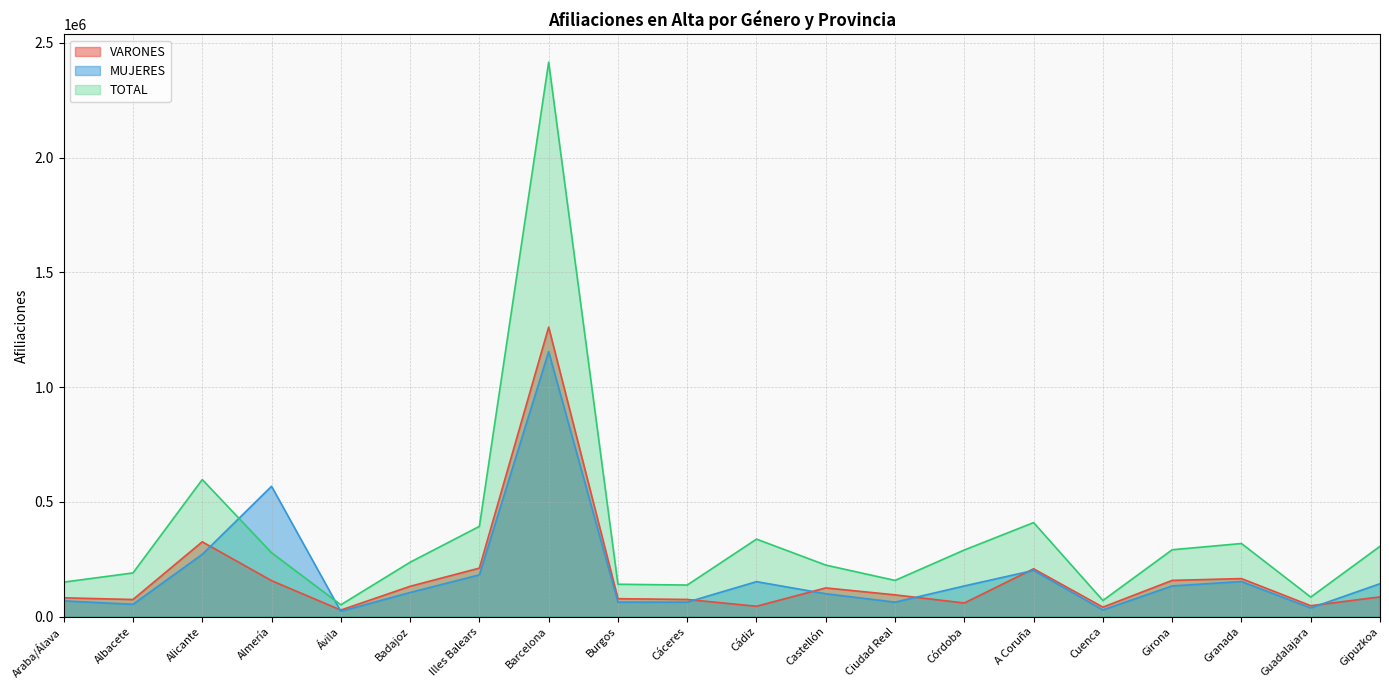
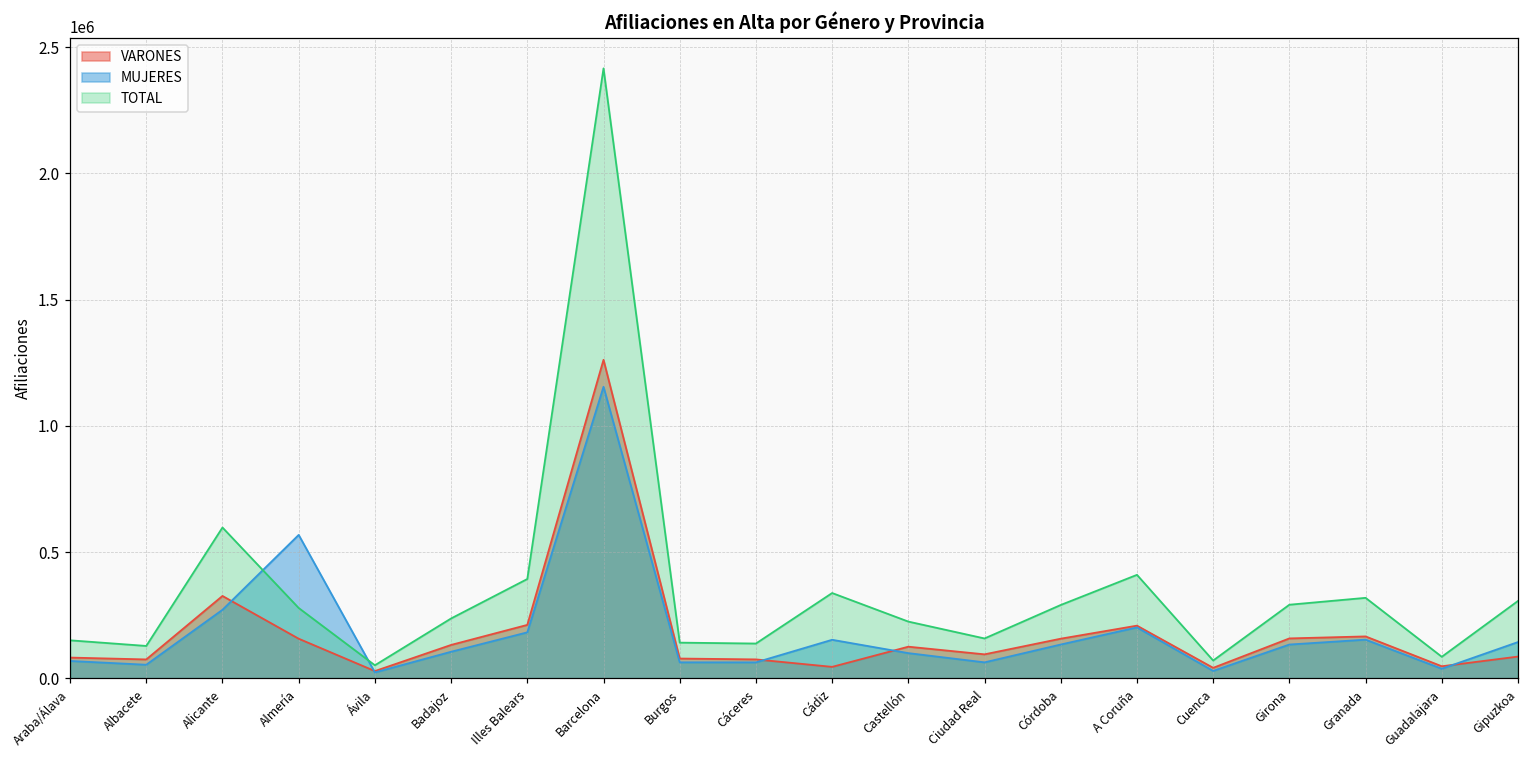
TOTAL, Albacete: 190000 -> 130000
VARONES, Córdoba: 60000 -> 160000
